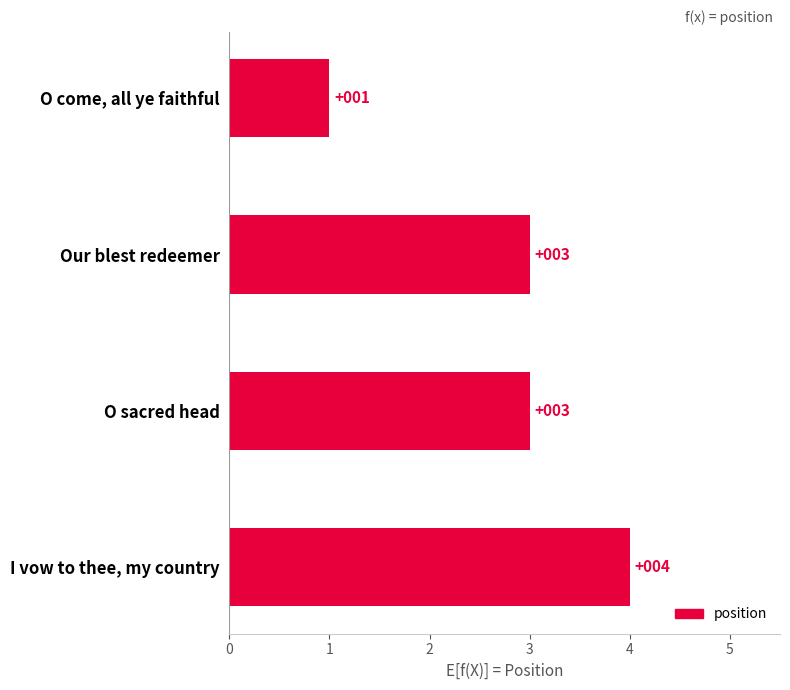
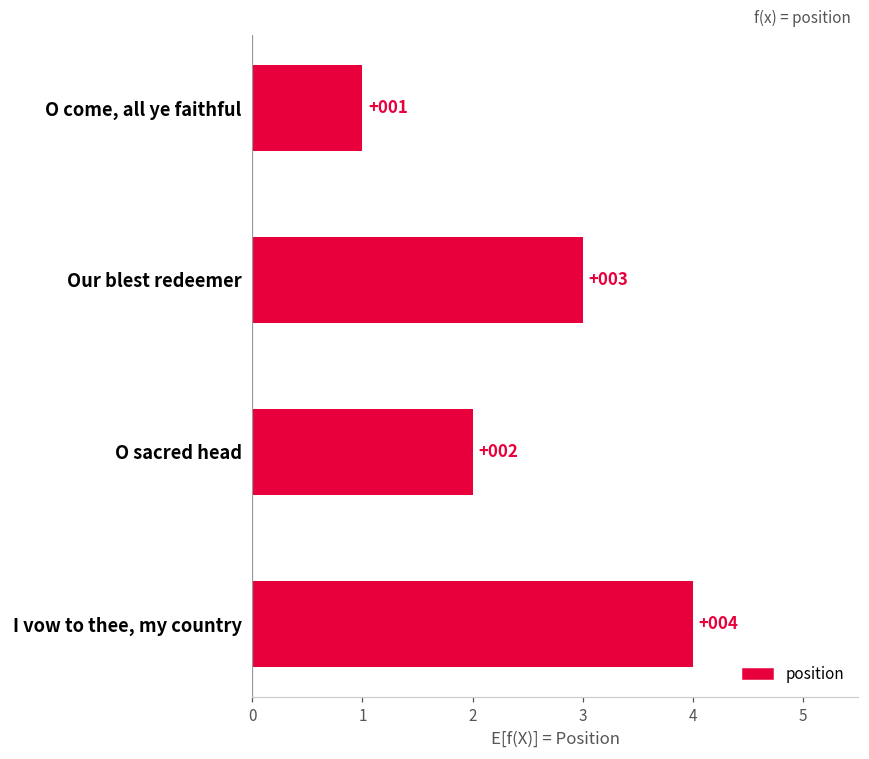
O sacred head: +003 -> +002
